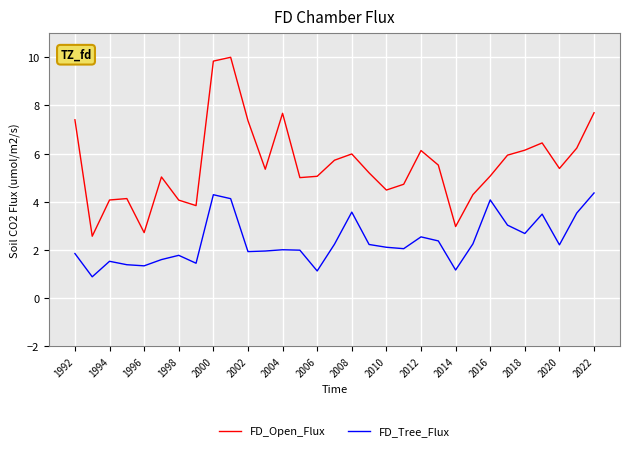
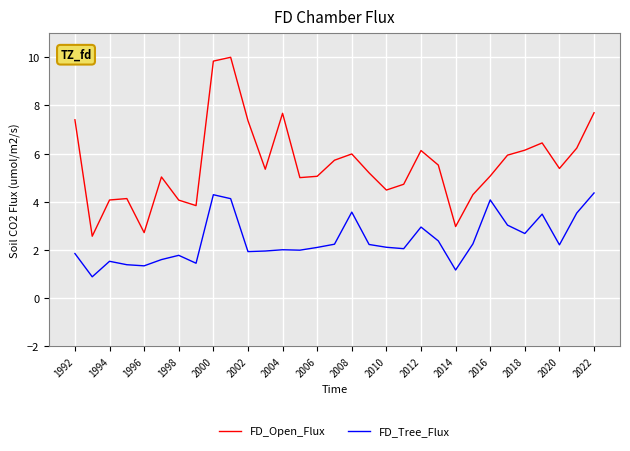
FD_Tree_Flux, 2006: 1.1 -> 2.1
FD_Tree_Flux, 2012: 2.5 -> 3.0
